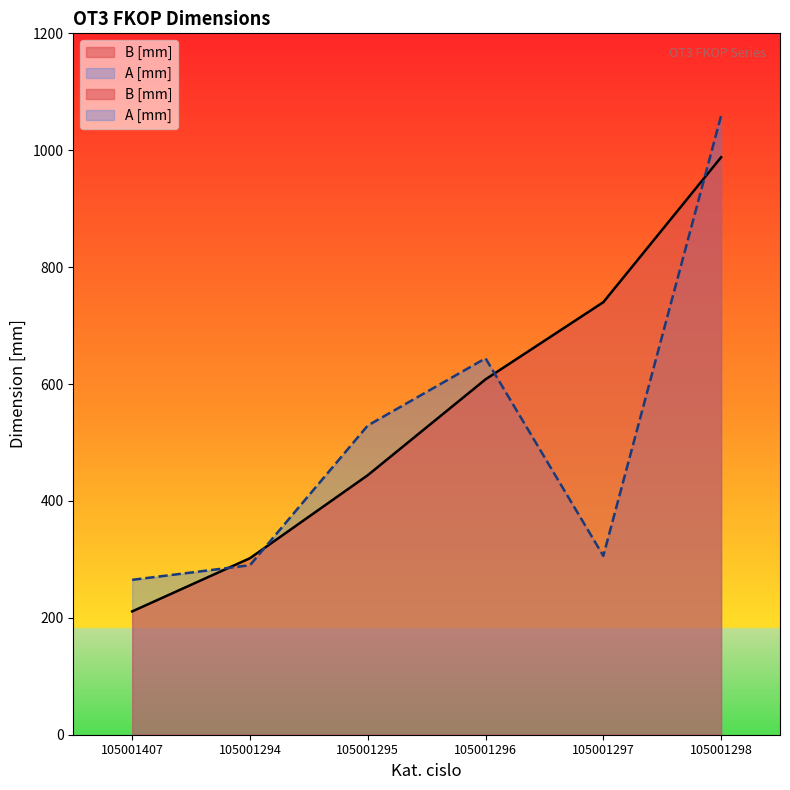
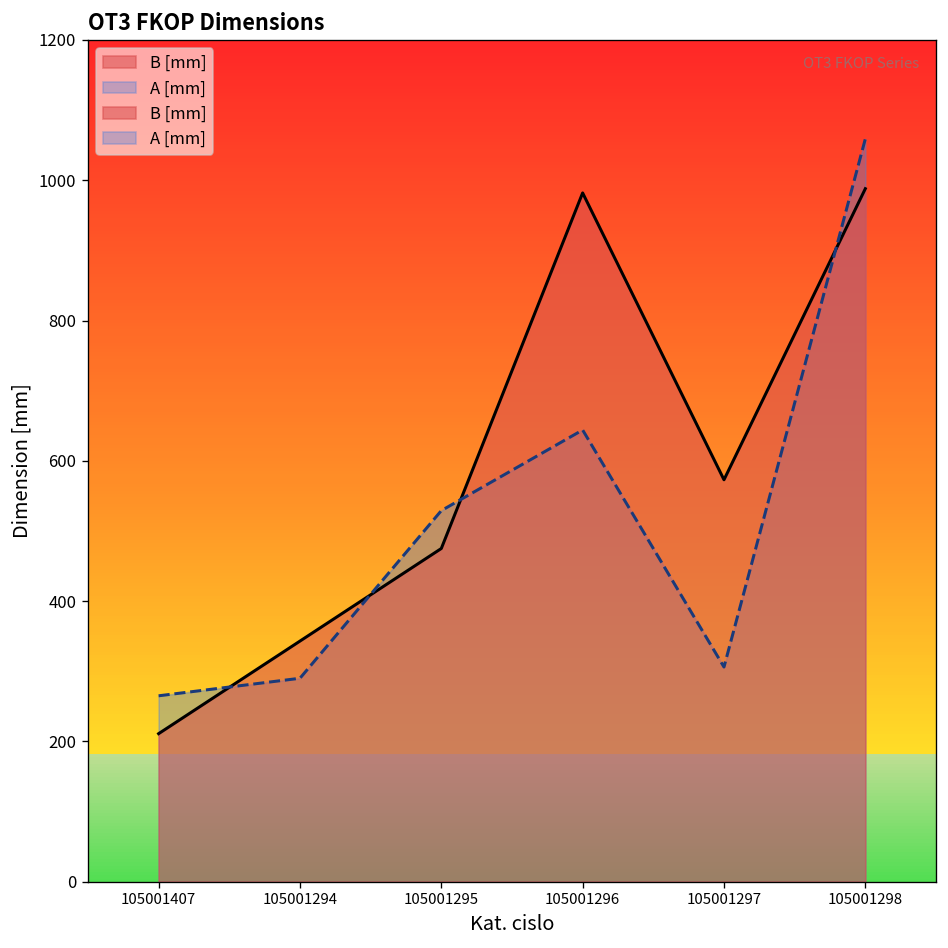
B [mm], 105001294: 300 -> 340
B [mm], 105001295: 440 -> 480
B [mm], 105001296: 610 -> 980
B [mm], 105001297: 740 -> 570
